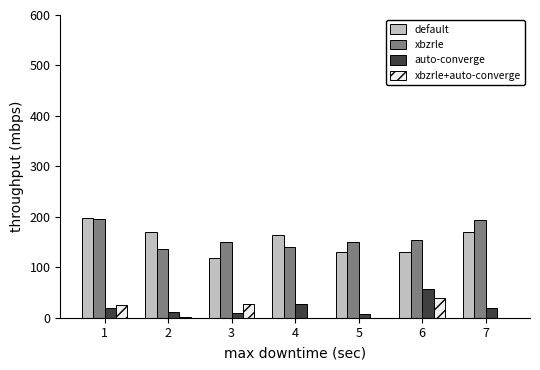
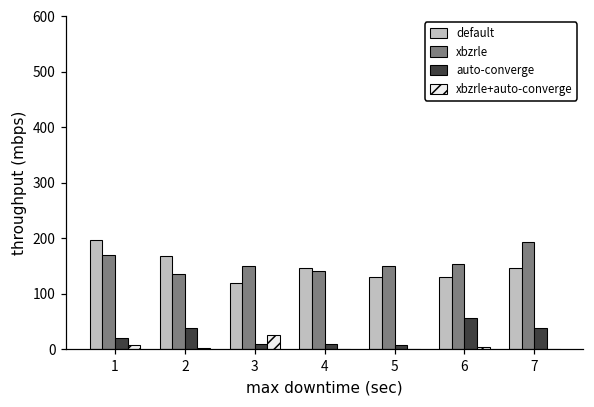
xbzrle, 1: 200 -> 170
xbzrle+auto-converge, 1: 30 -> 10
auto-converge, 2: 10 -> 40
default, 4: 160 -> 150
auto-converge, 4: 30 -> 10
xbzrle+auto-converge, 6: 40 -> 10
default, 7: 170 -> 150
auto-converge, 7: 20 -> 40
